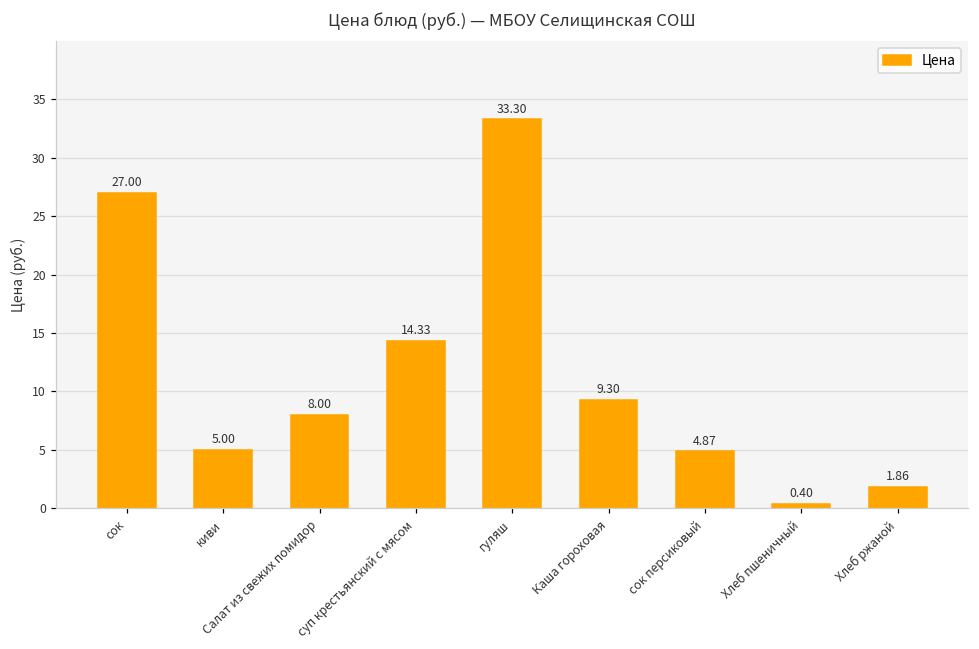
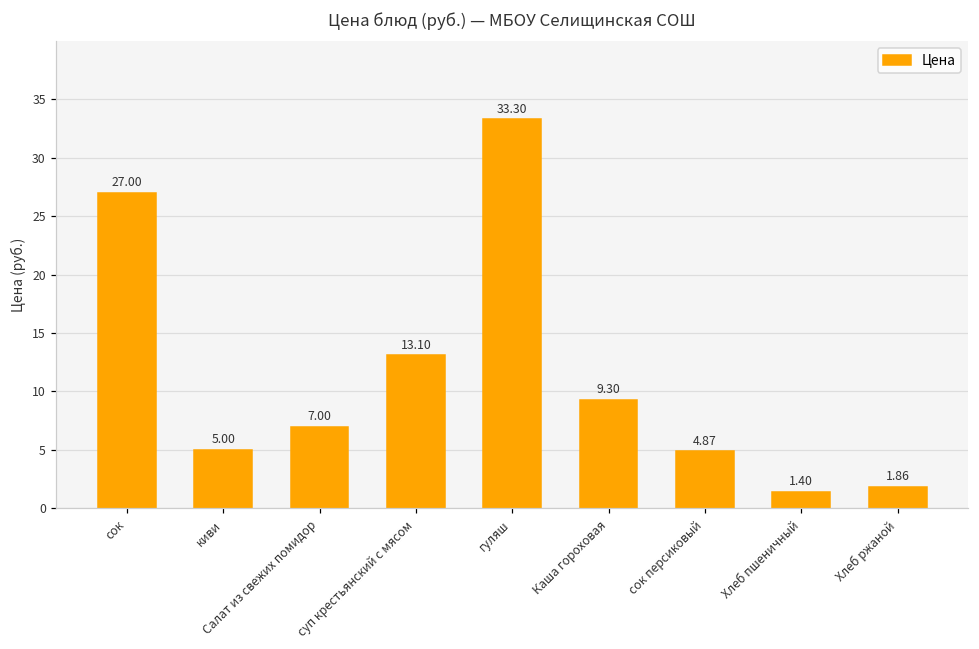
Салат из свежих помидор: 8.00 -> 7.00
суп крестьянский с мясом: 14.33 -> 13.10
Хлеб пшеничный: 0.40 -> 1.40
